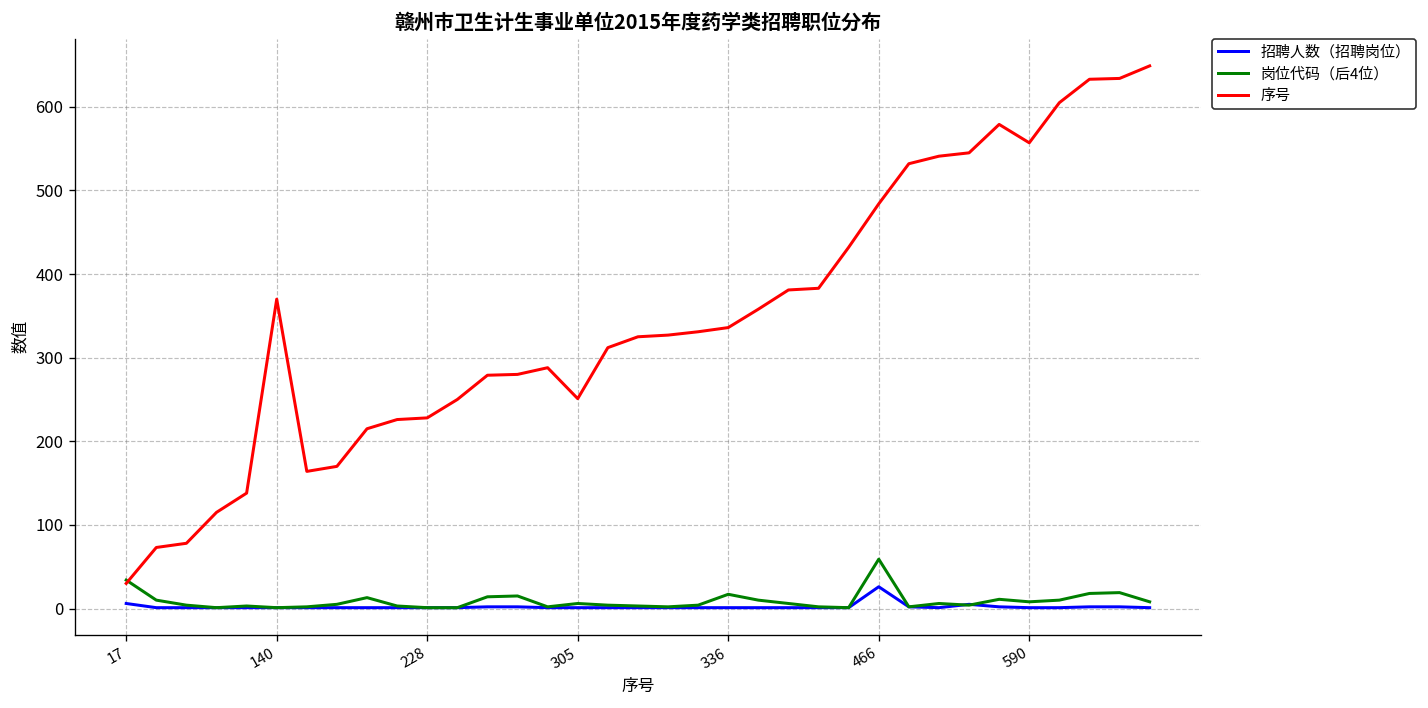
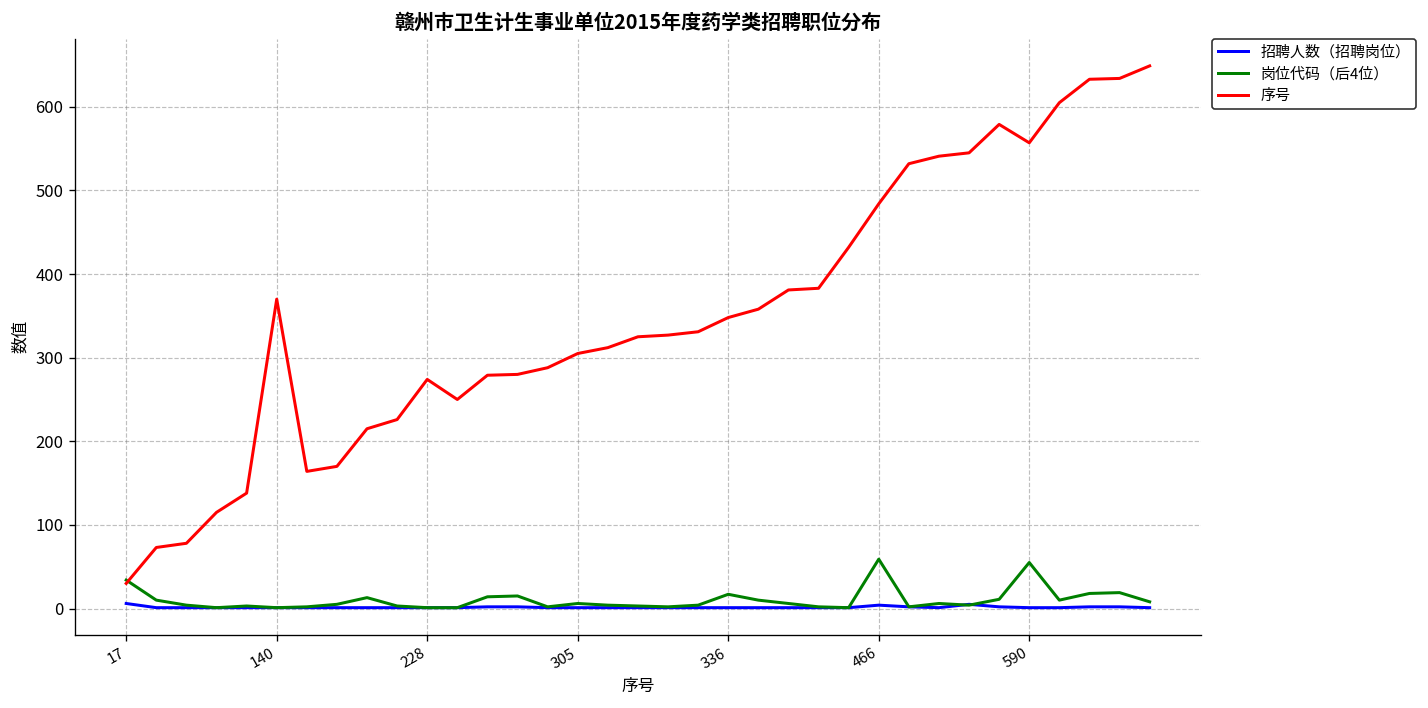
序号, 228: 230 -> 270
序号, 305: 250 -> 310
序号, 336: 340 -> 350
招聘人数（招聘岗位）, 466: 30 -> 0
岗位代码（后4位）, 590: 10 -> 60
